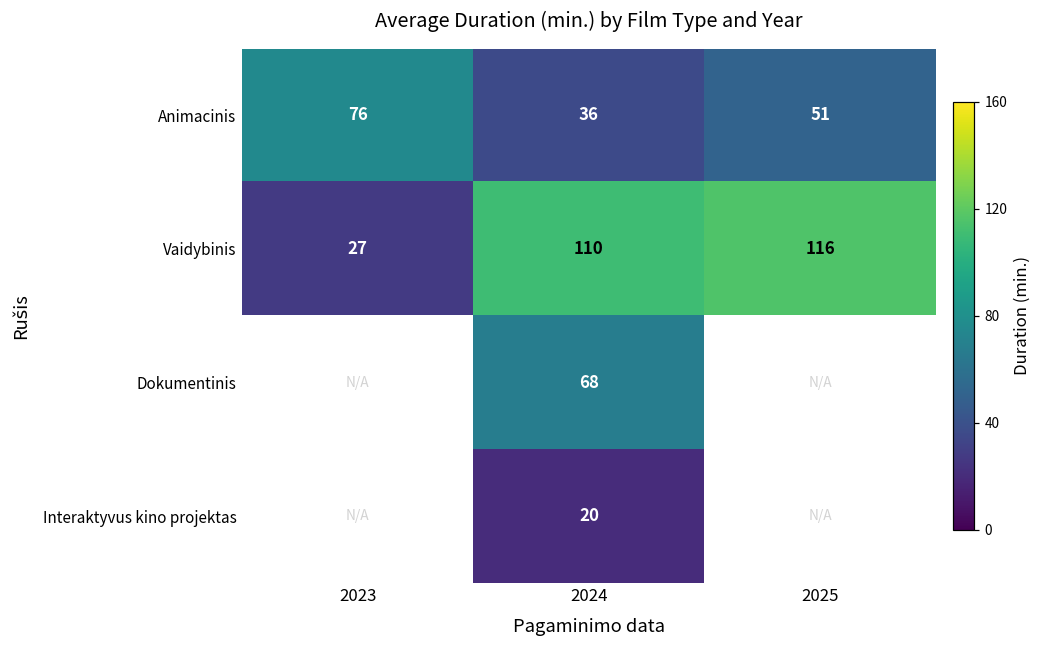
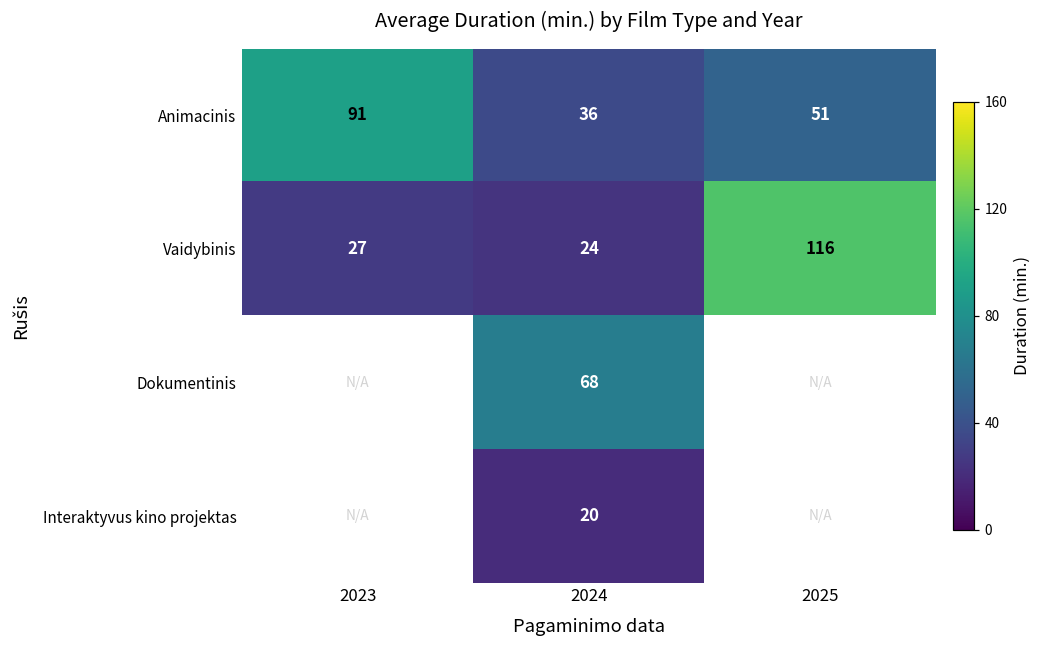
Animacinis, 2023: 76 -> 91
Vaidybinis, 2024: 110 -> 24
